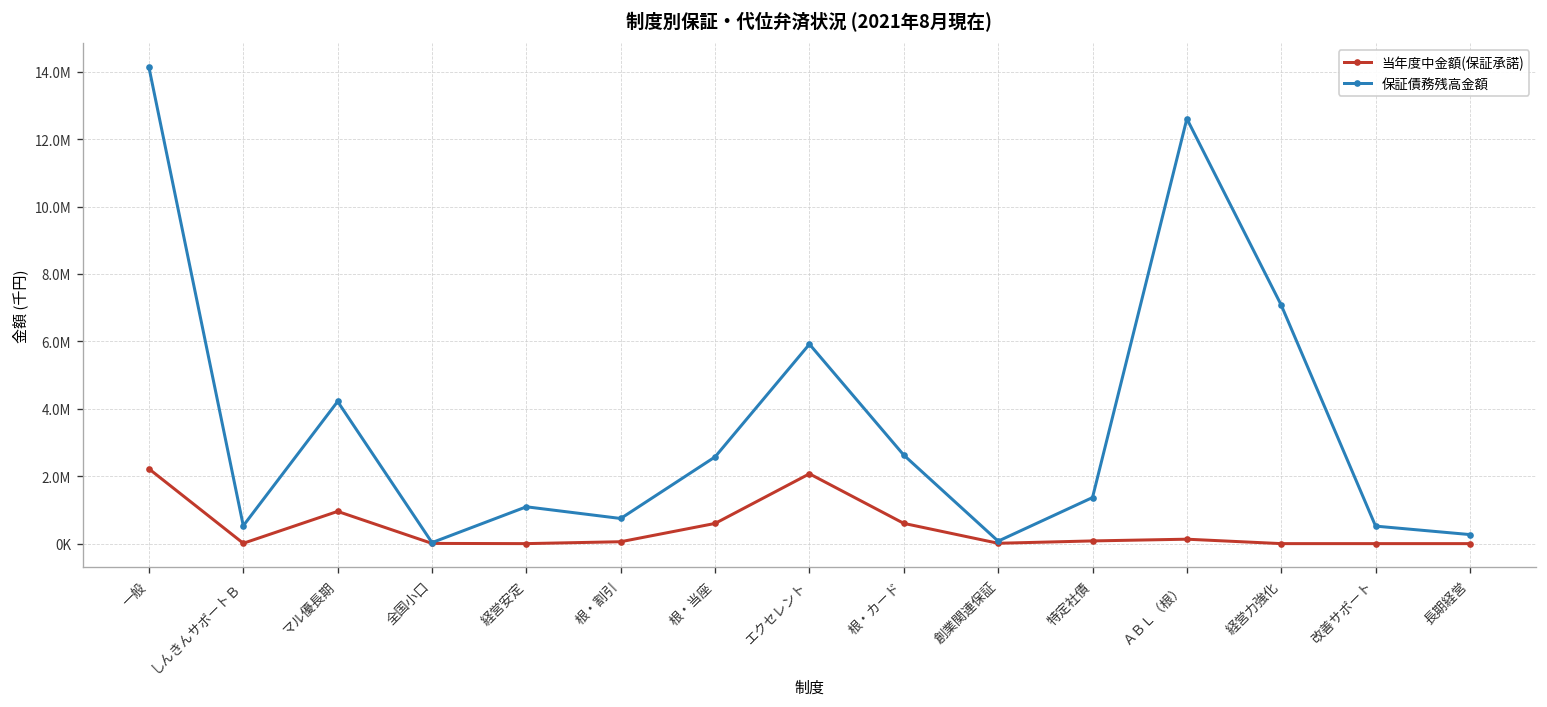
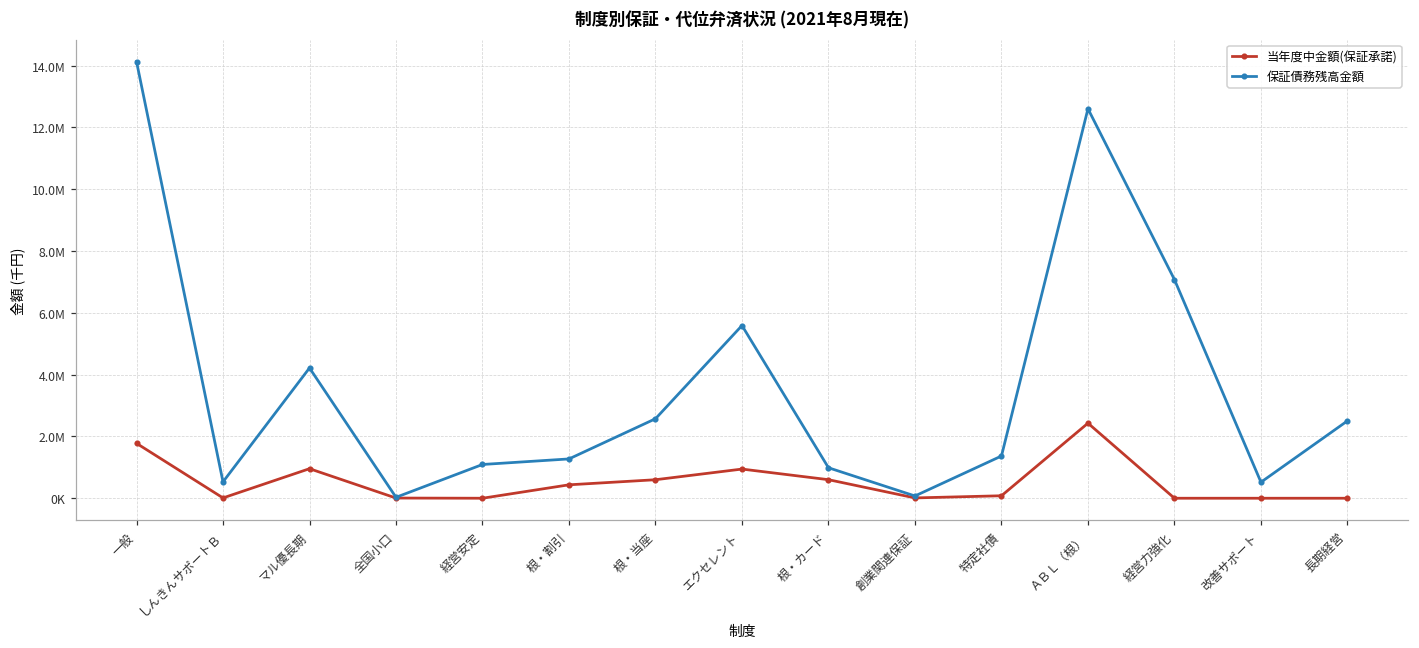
当年度中金額(保証承諾), 一般: 2200000 -> 1800000
当年度中金額(保証承諾), 根・割引: 100000 -> 400000
保証債務残高金額, 根・割引: 700000 -> 1300000
当年度中金額(保証承諾), エクセレント: 2100000 -> 900000
保証債務残高金額, エクセレント: 5900000 -> 5600000
保証債務残高金額, 根・カード: 2600000 -> 1000000
当年度中金額(保証承諾), ＡＢＬ（根）: 100000 -> 2400000
保証債務残高金額, 長期経営: 300000 -> 2500000
